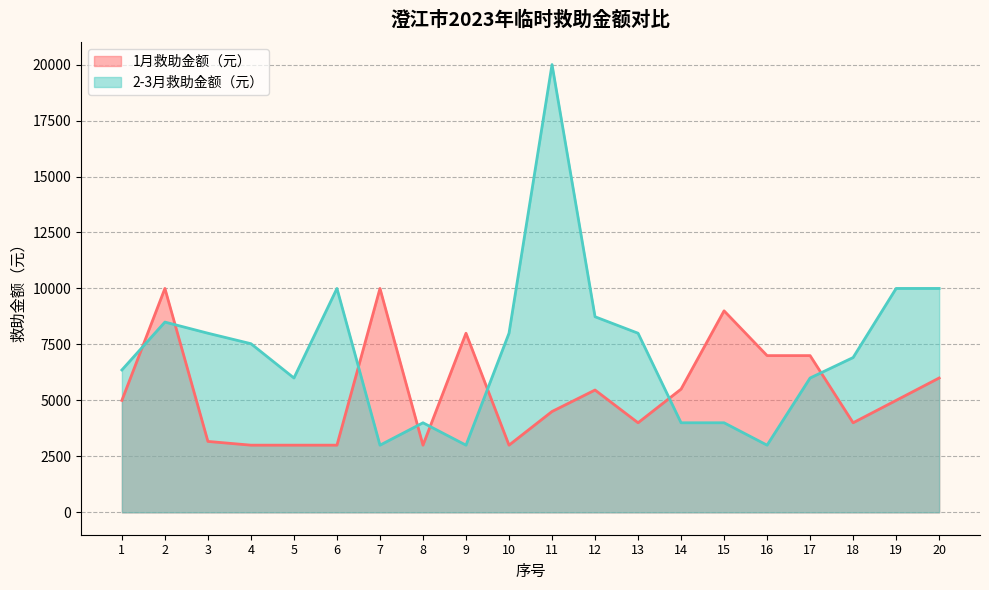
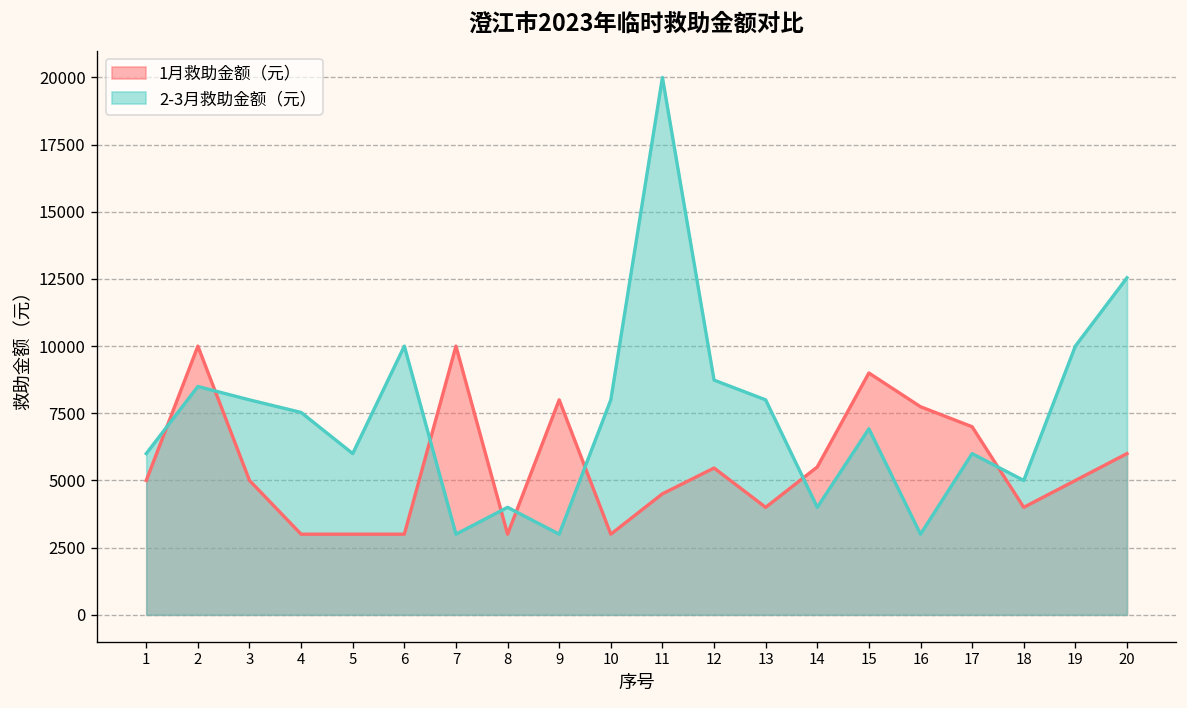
2-3月救助金额（元）, 1: 6400 -> 6000
1月救助金额（元）, 3: 3200 -> 5000
2-3月救助金额（元）, 15: 4000 -> 6900
1月救助金额（元）, 16: 7000 -> 7700
2-3月救助金额（元）, 18: 6900 -> 5000
2-3月救助金额（元）, 20: 10000 -> 12500
